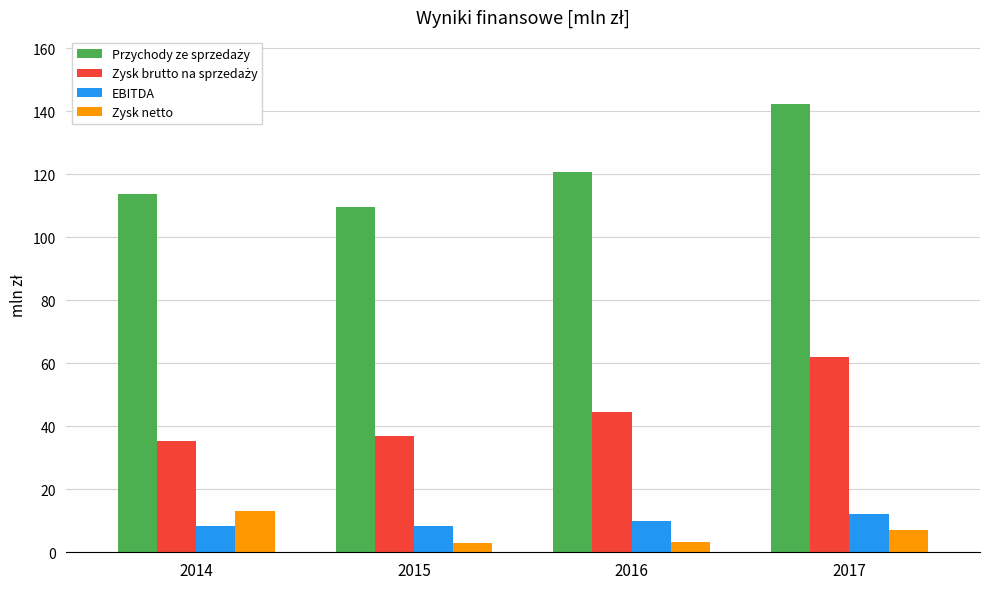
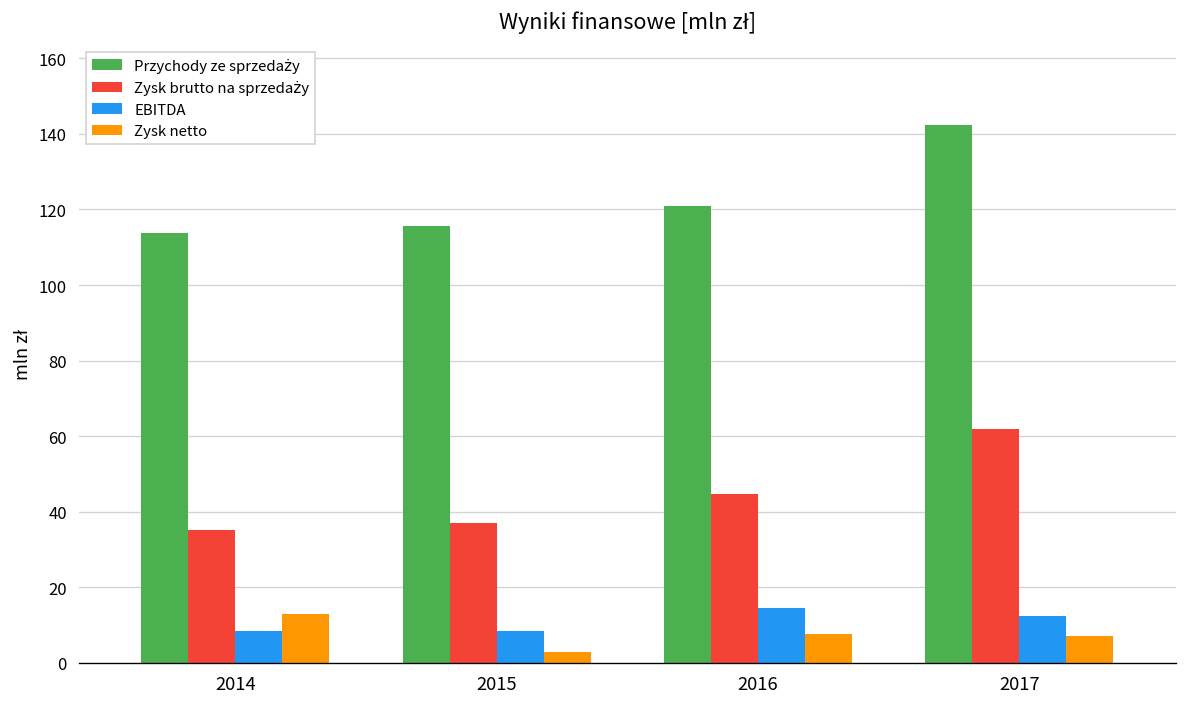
Przychody ze sprzedaży, 2015: 110 -> 116
EBITDA, 2016: 10 -> 15
Zysk netto, 2016: 3 -> 8
